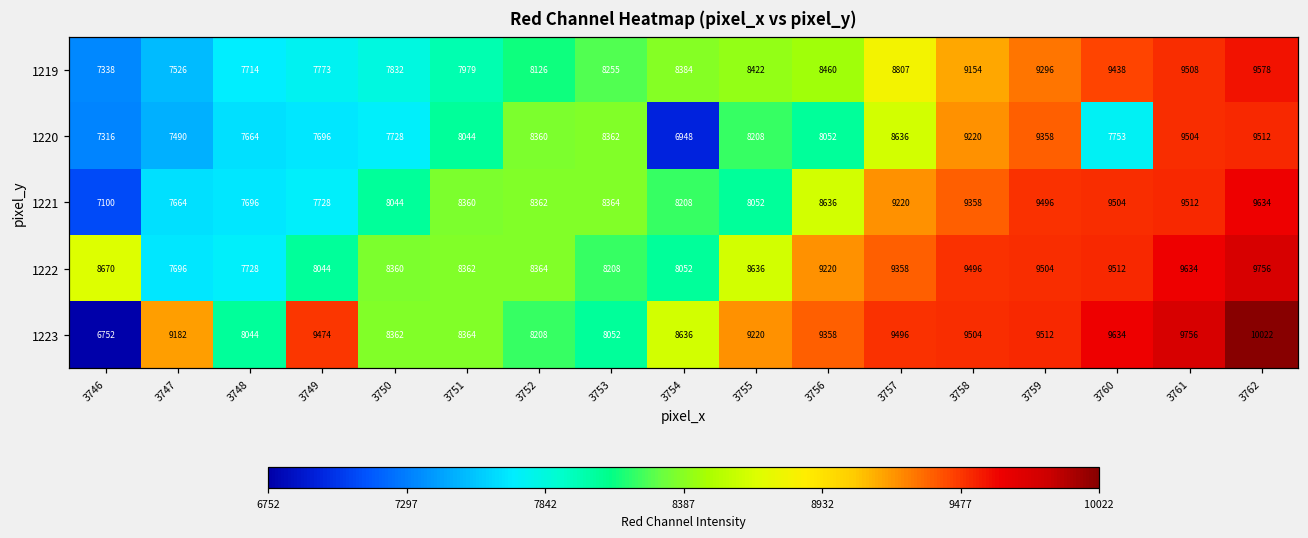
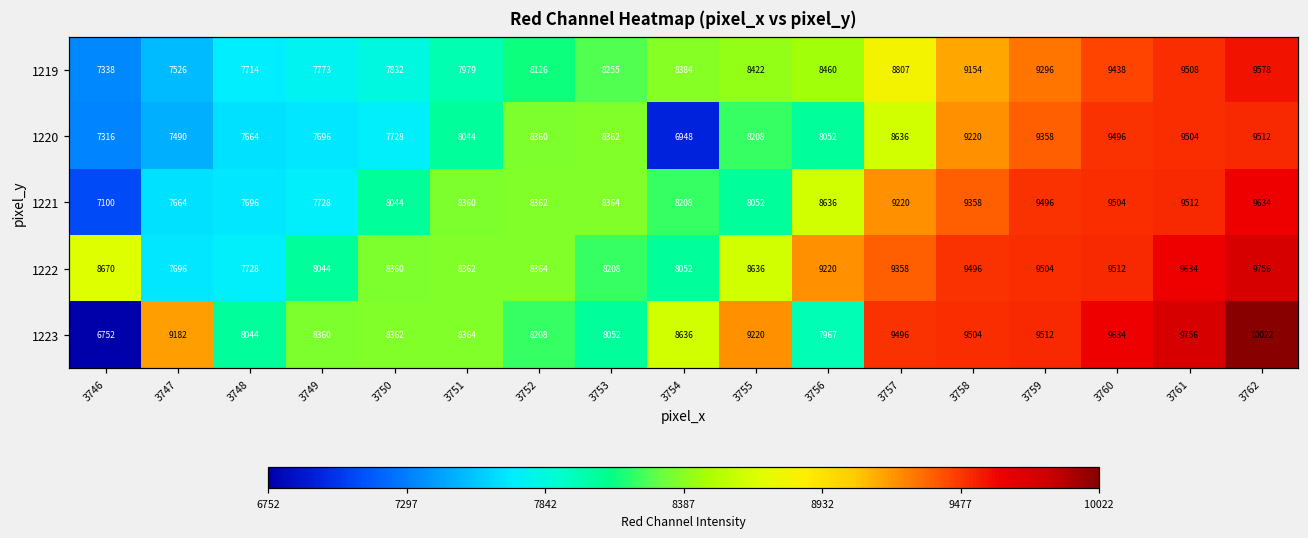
1220, 3760: 7753 -> 9496
1223, 3749: 9474 -> 8360
1223, 3756: 9358 -> 7967
